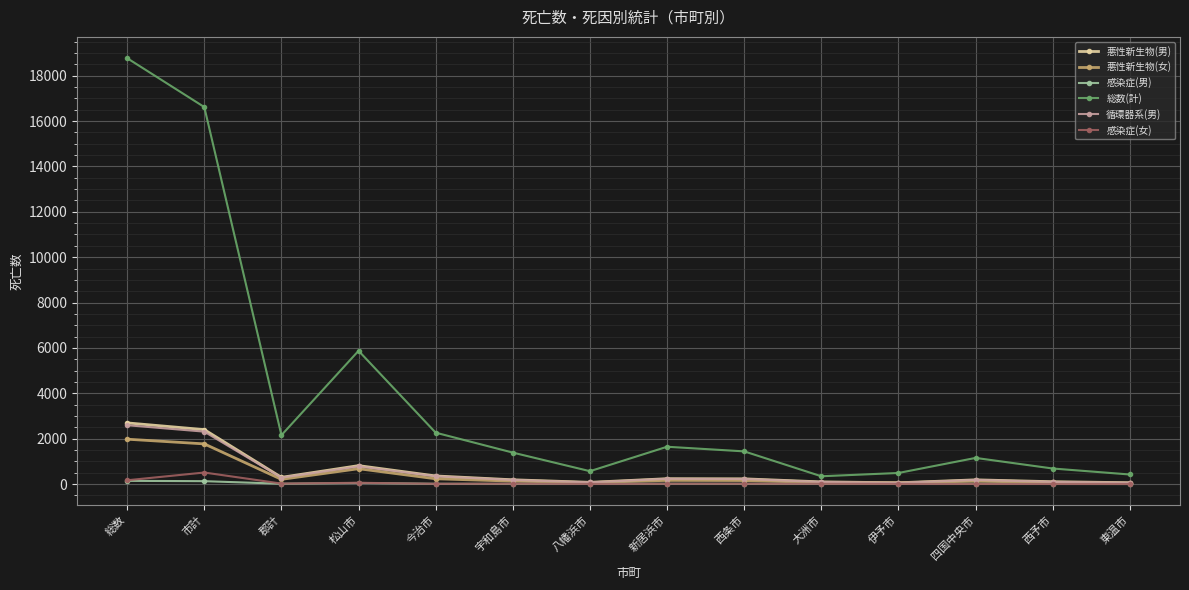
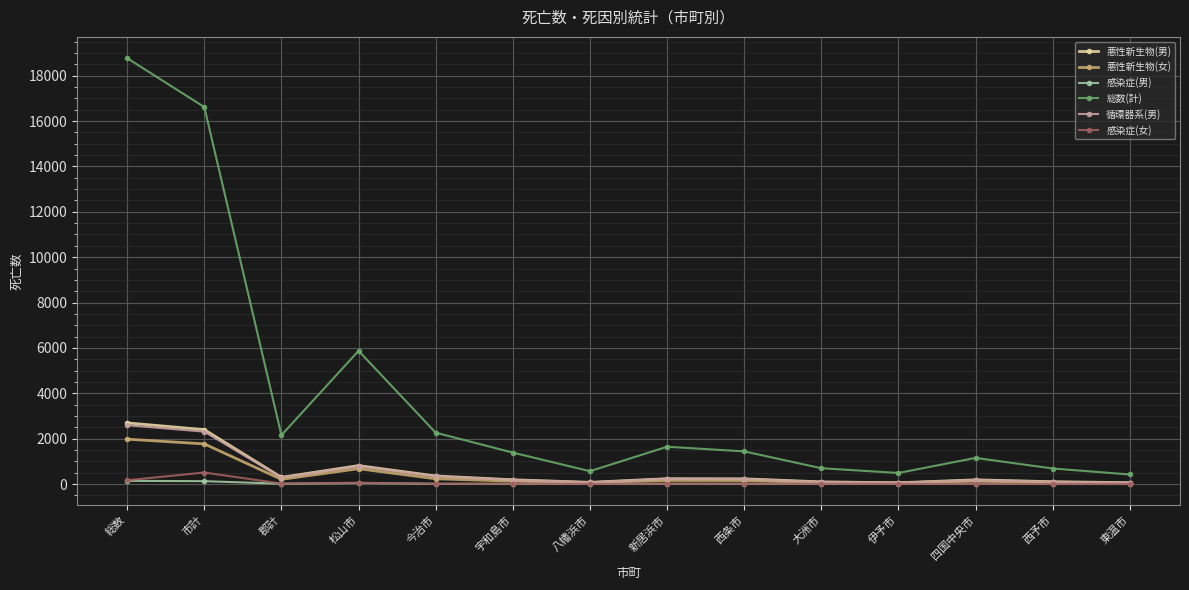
総数(計), 大洲市: 300 -> 700
